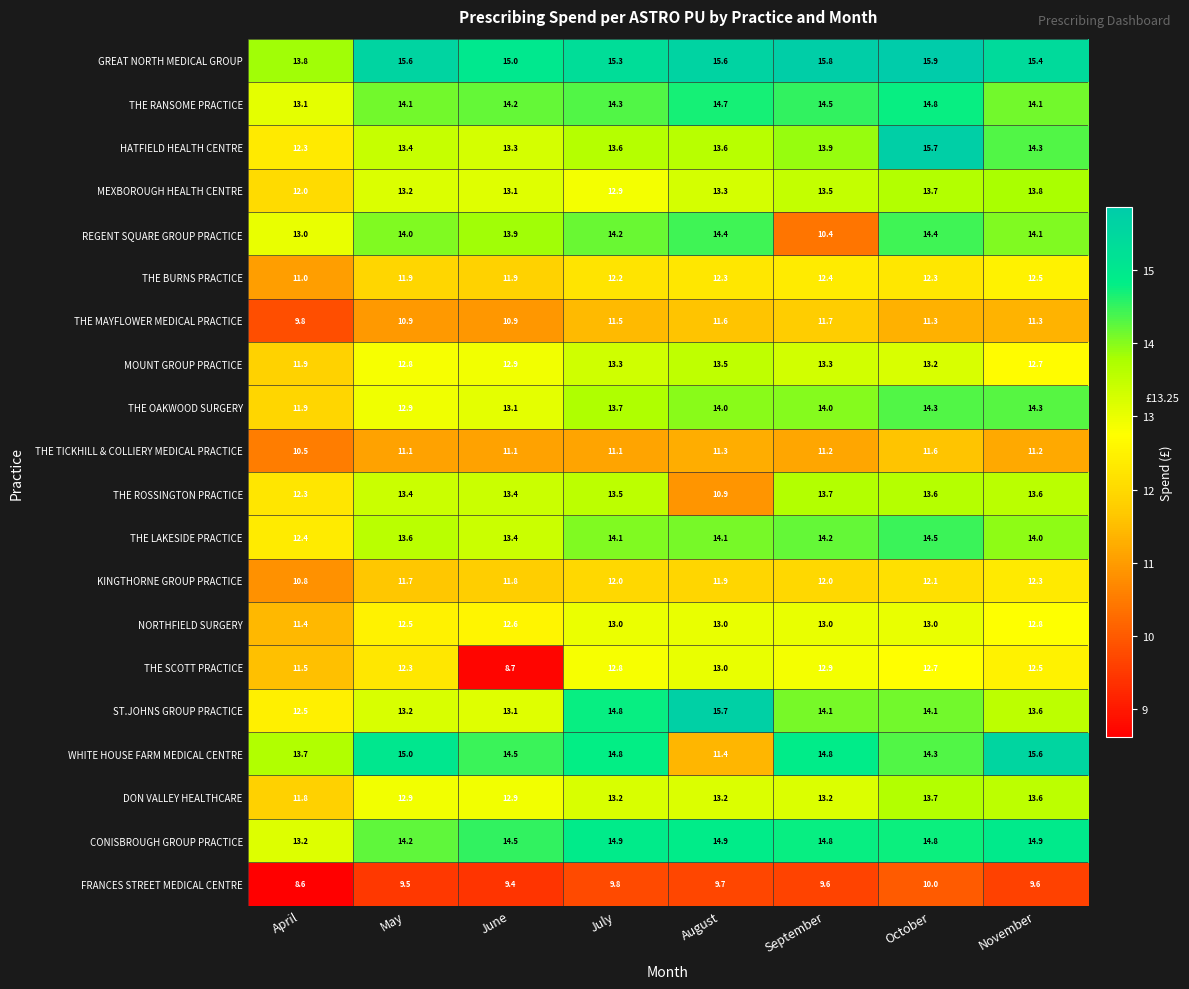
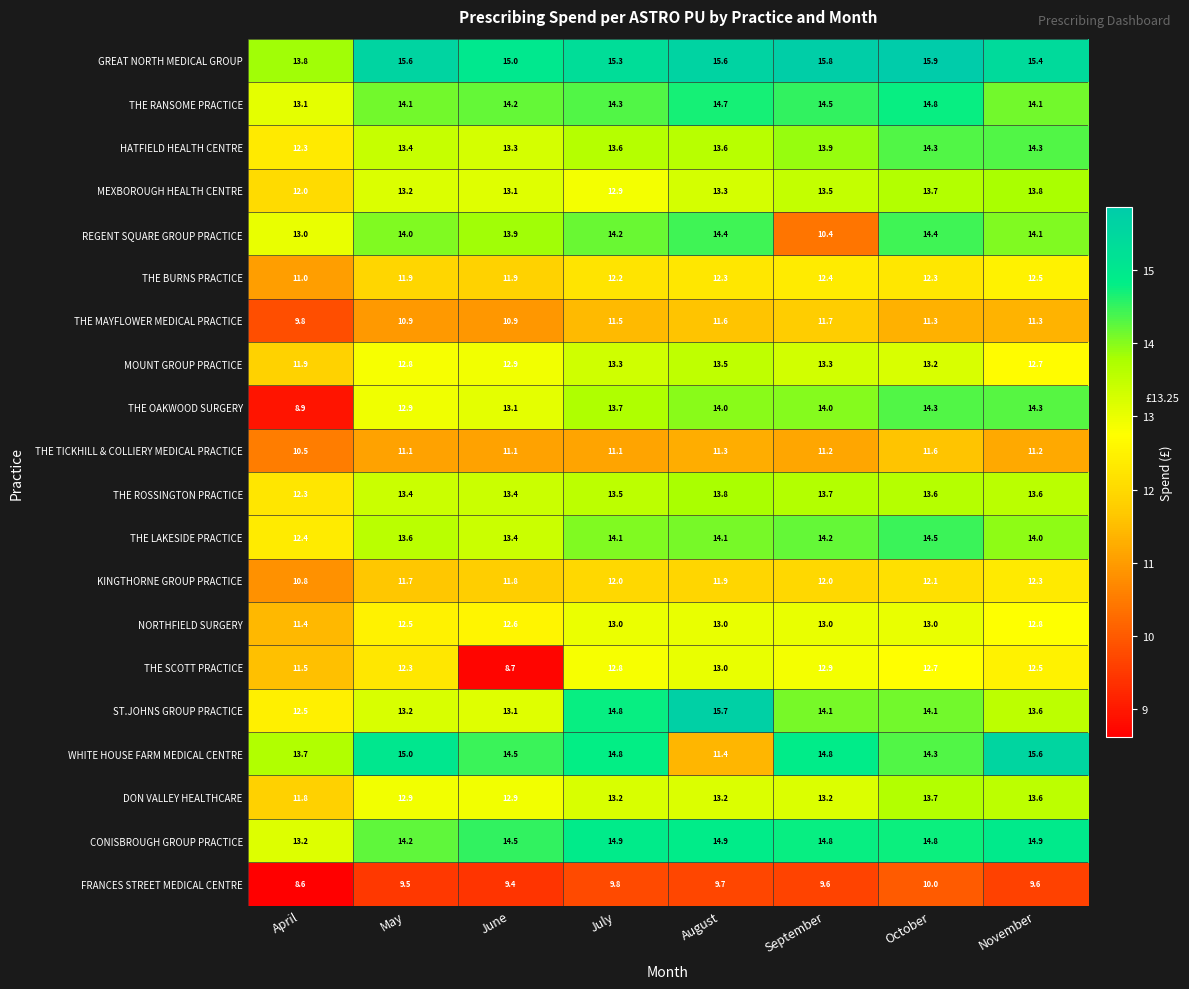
HATFIELD HEALTH CENTRE, October: 15.7 -> 14.3
THE OAKWOOD SURGERY, April: 11.9 -> 8.9
THE ROSSINGTON PRACTICE, August: 10.9 -> 13.8
